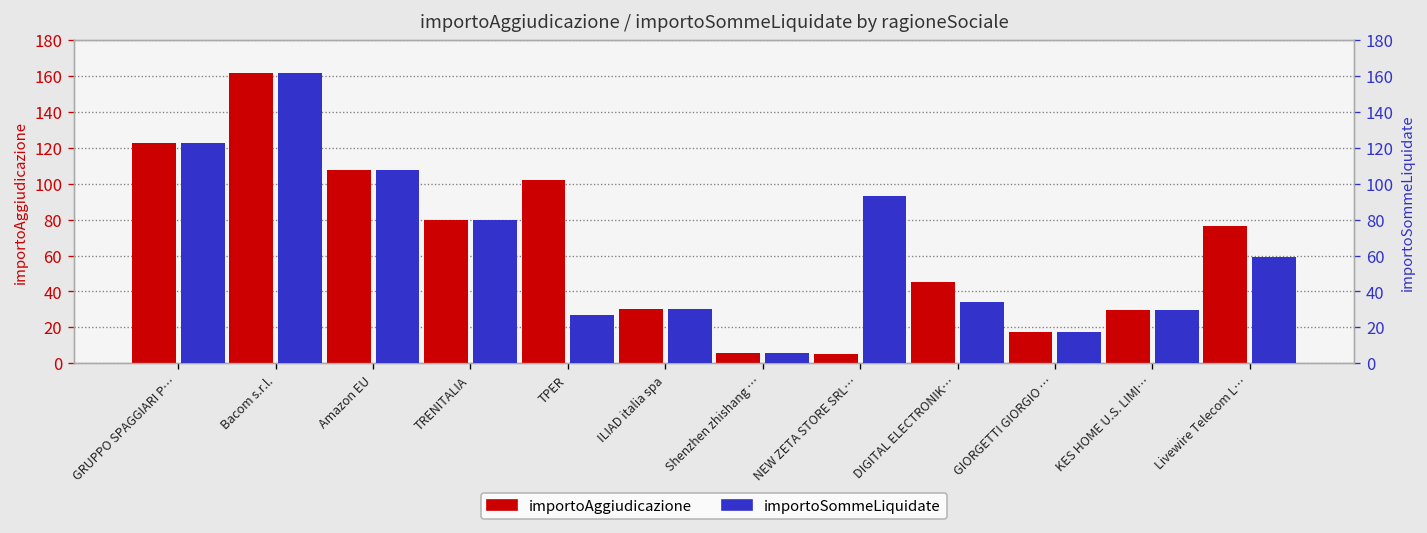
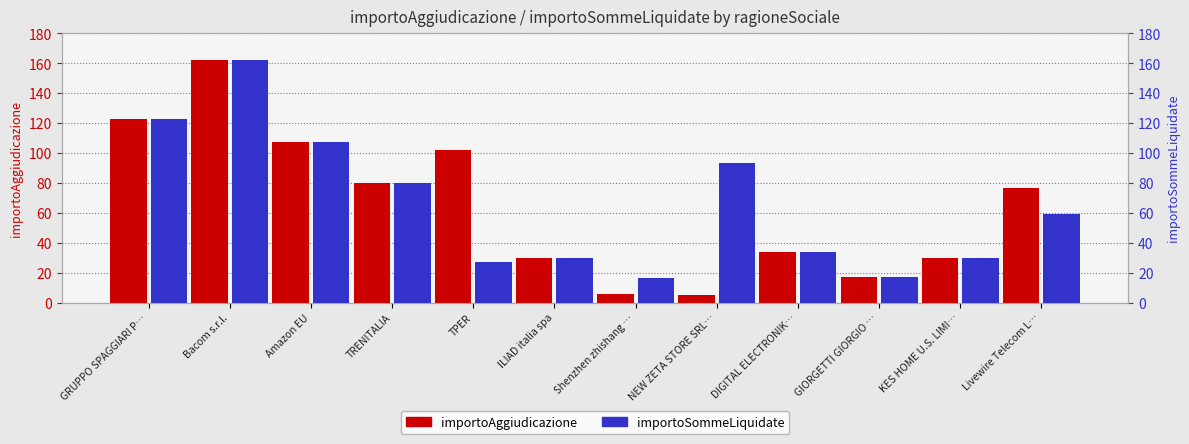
importoAggiudicazione, DIGITAL ELECTRONIK…: 45 -> 34
importoSommeLiquidate, Shenzhen zhishang …: 6 -> 17
